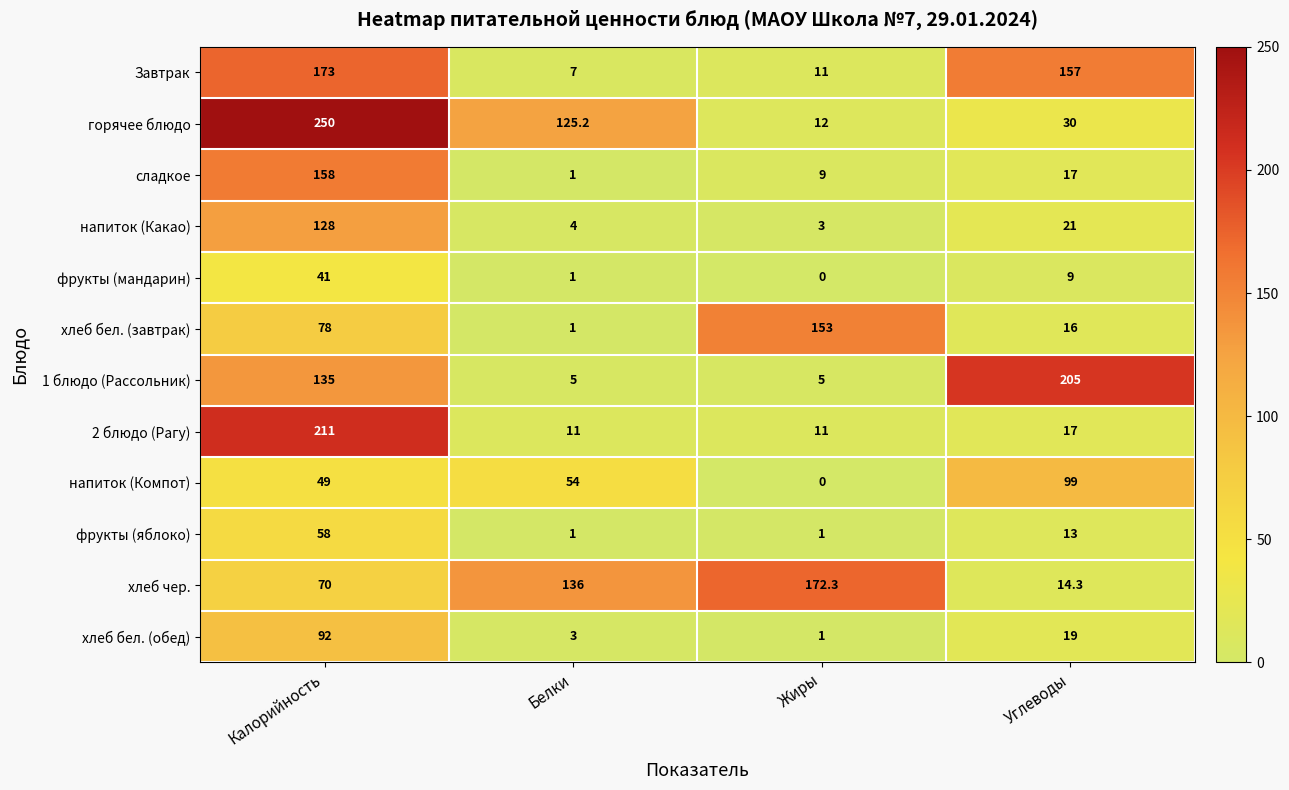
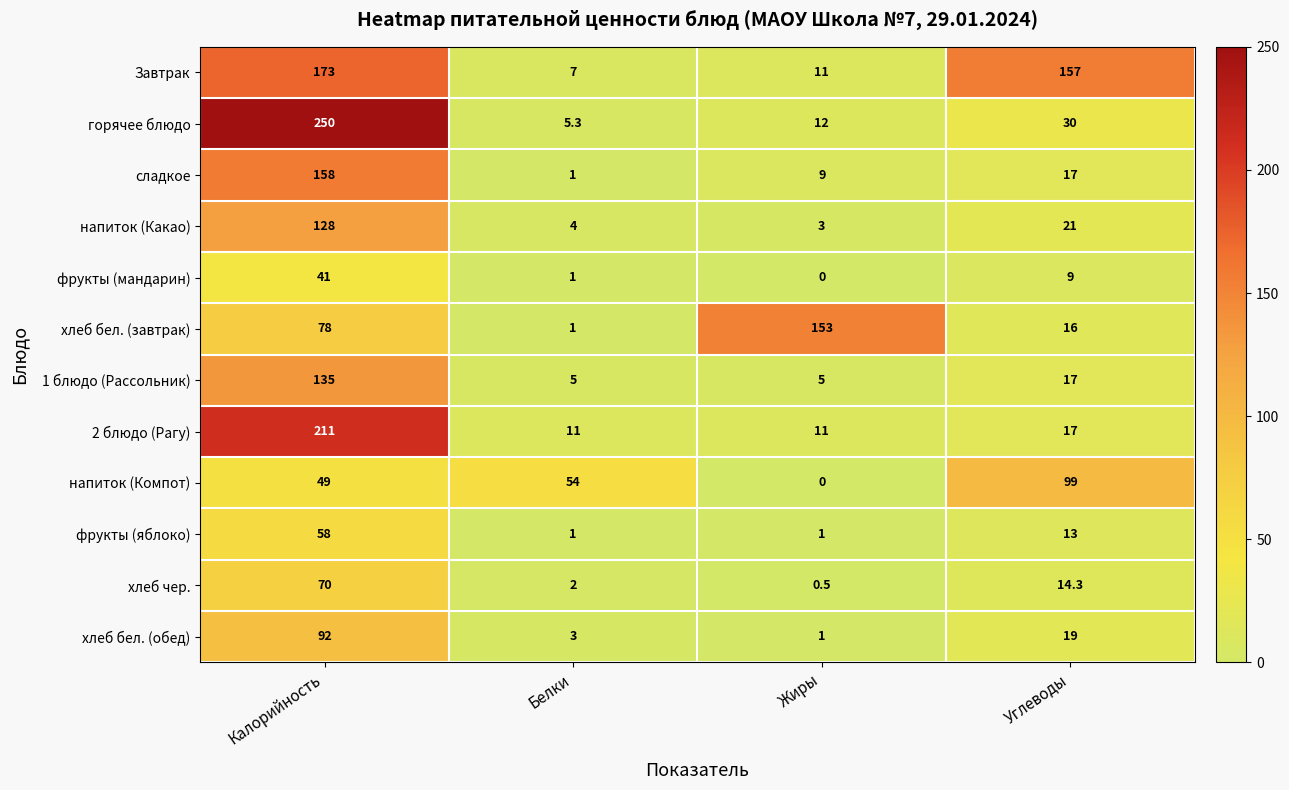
горячее блюдо, Белки: 125.2 -> 5.3
1 блюдо (Рассольник), Углеводы: 205 -> 17
хлеб чер., Белки: 136 -> 2
хлеб чер., Жиры: 172.3 -> 0.5
